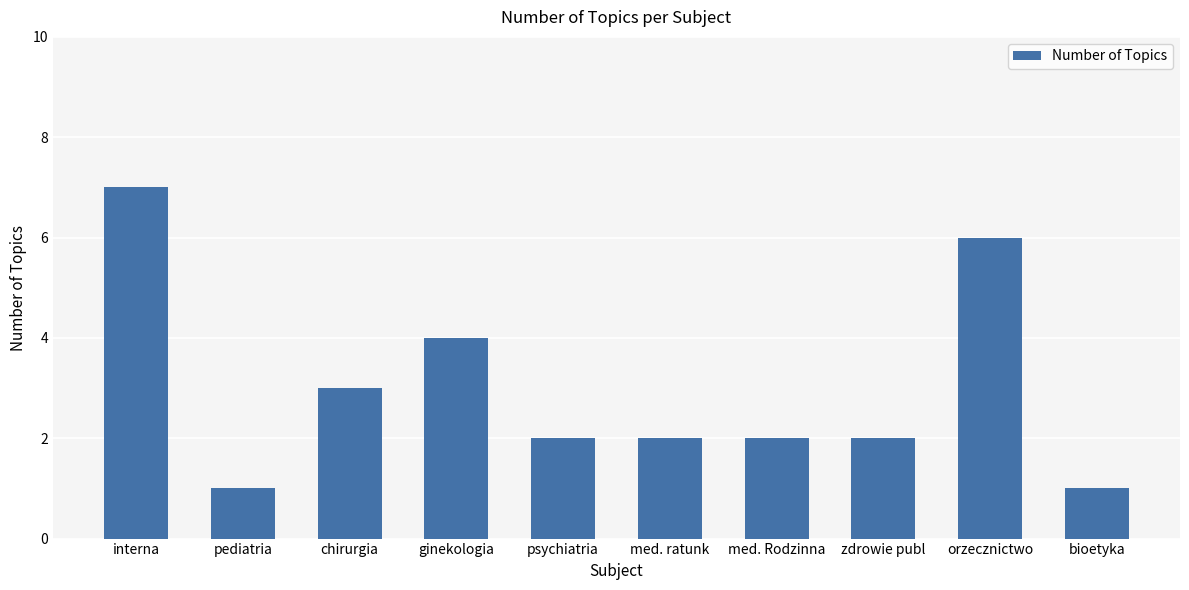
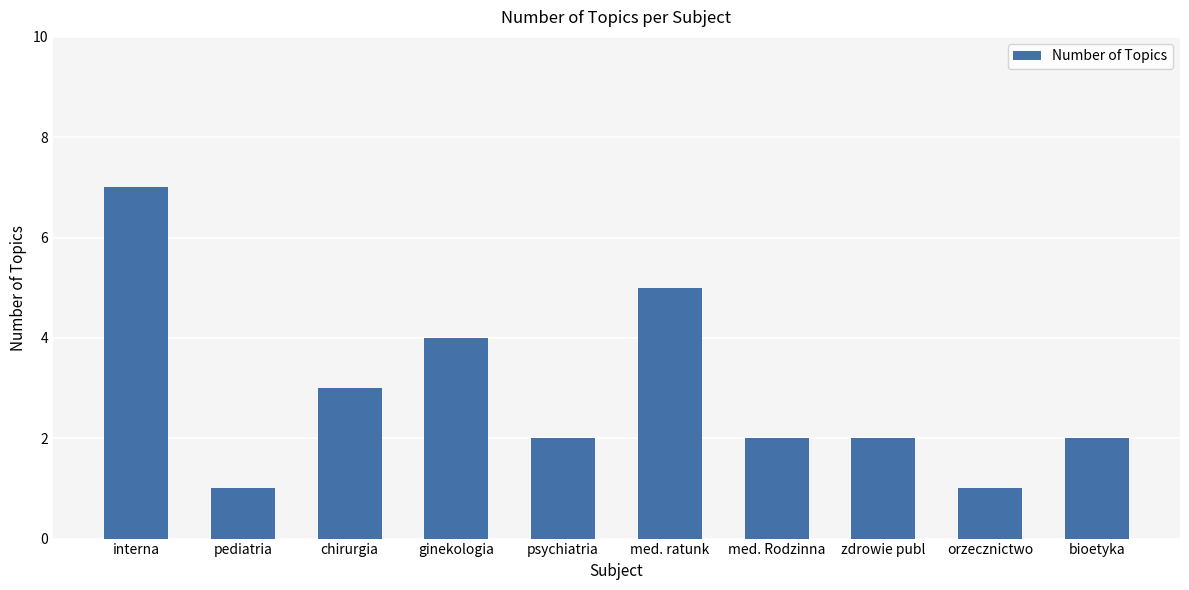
med. ratunk: 2 -> 5
orzecznictwo: 6 -> 1
bioetyka: 1 -> 2
